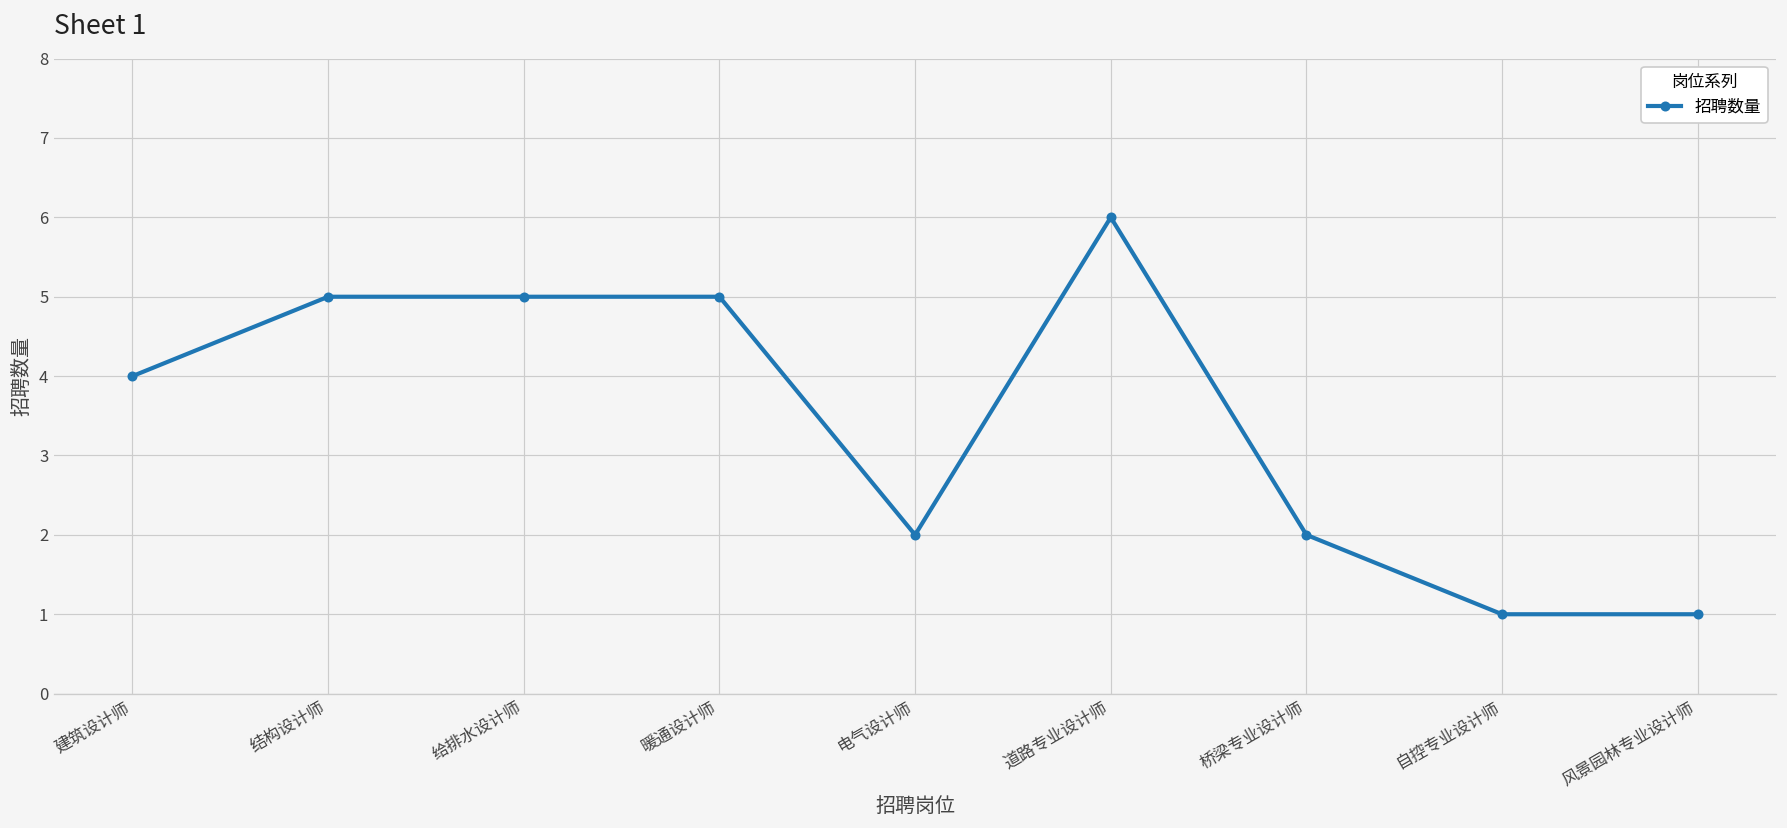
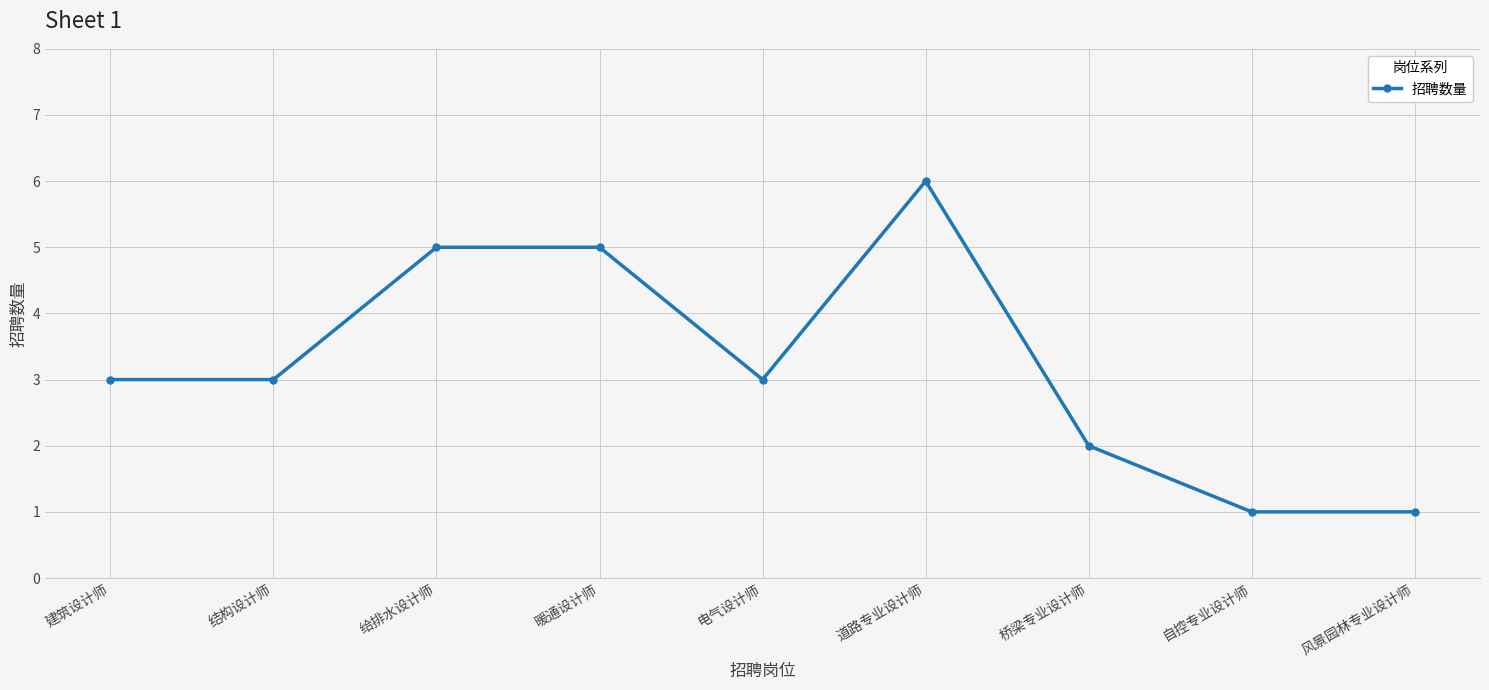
建筑设计师: 4 -> 3
结构设计师: 5 -> 3
电气设计师: 2 -> 3
